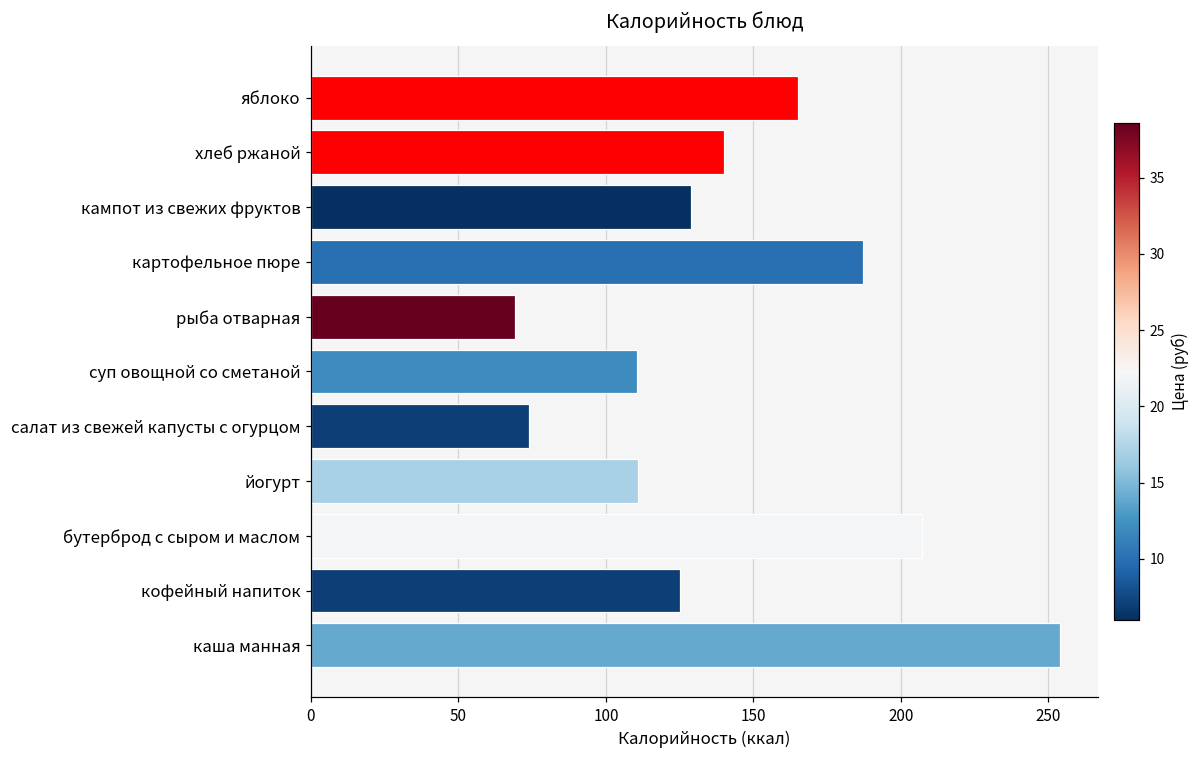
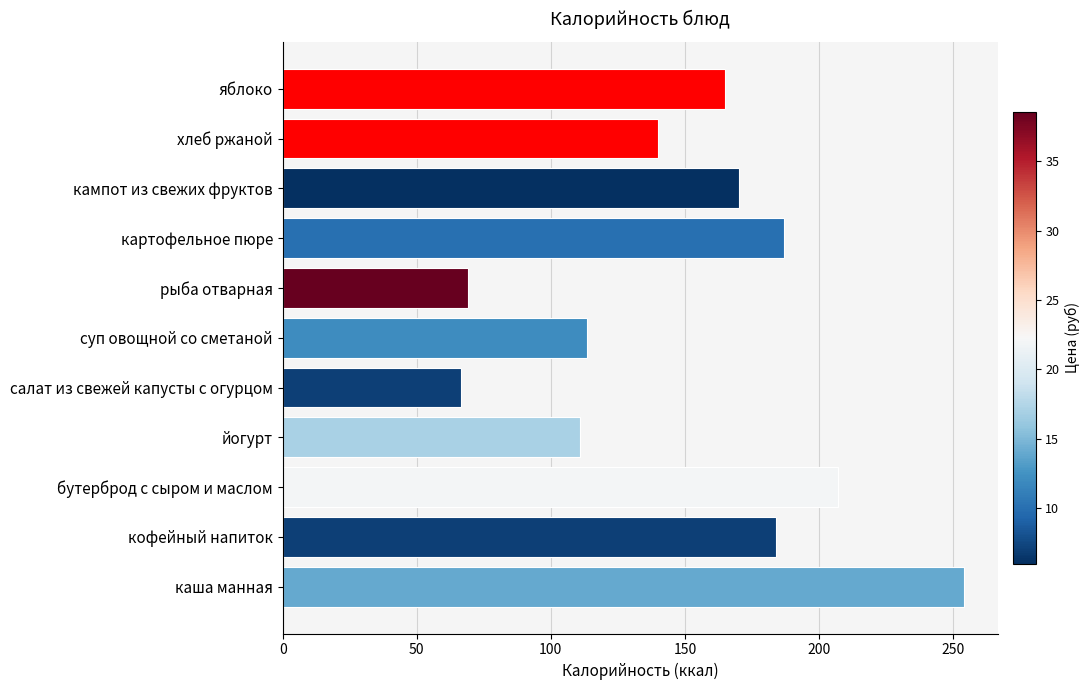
кампот из свежих фруктов: 129 -> 170
суп овощной со сметаной: 111 -> 114
салат из свежей капусты с огурцом: 74 -> 67
кофейный напиток: 125 -> 184
